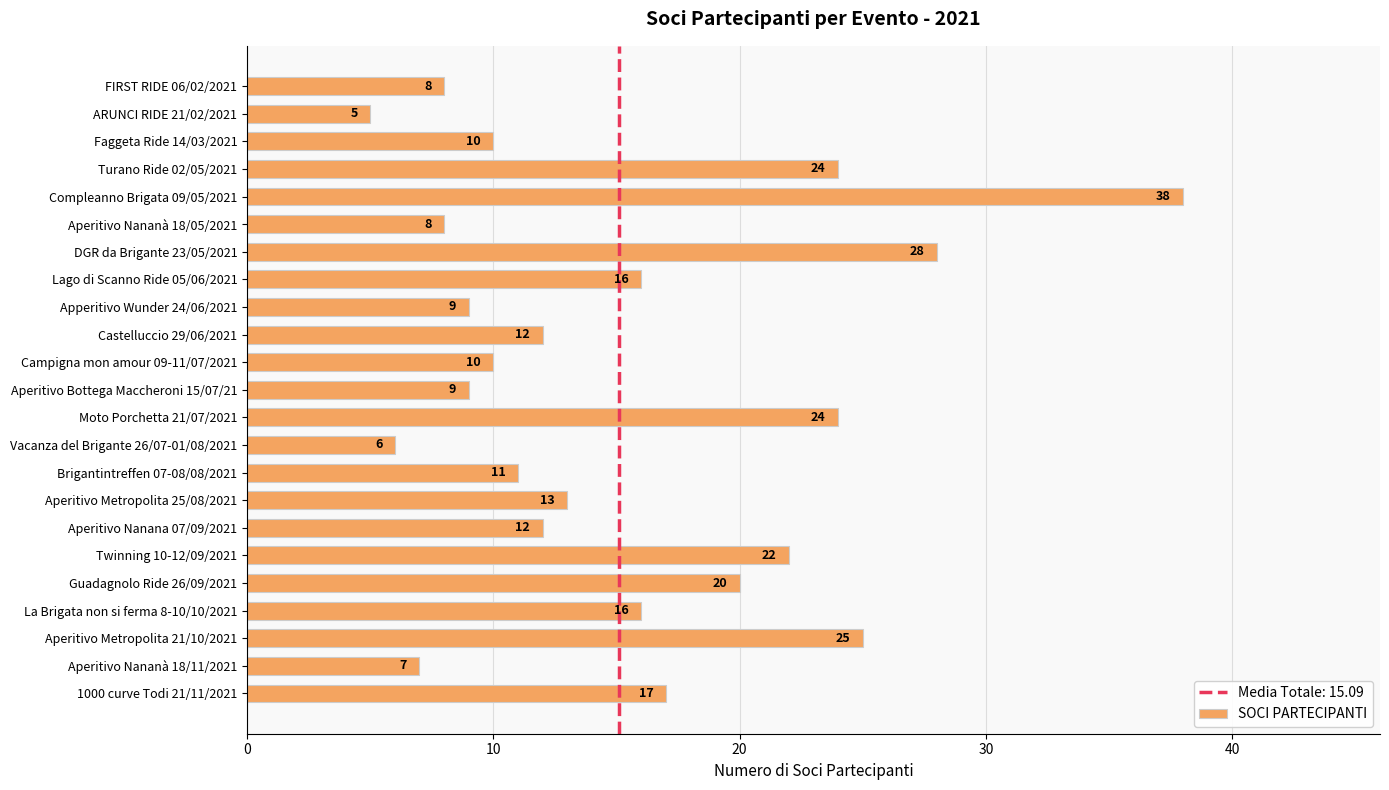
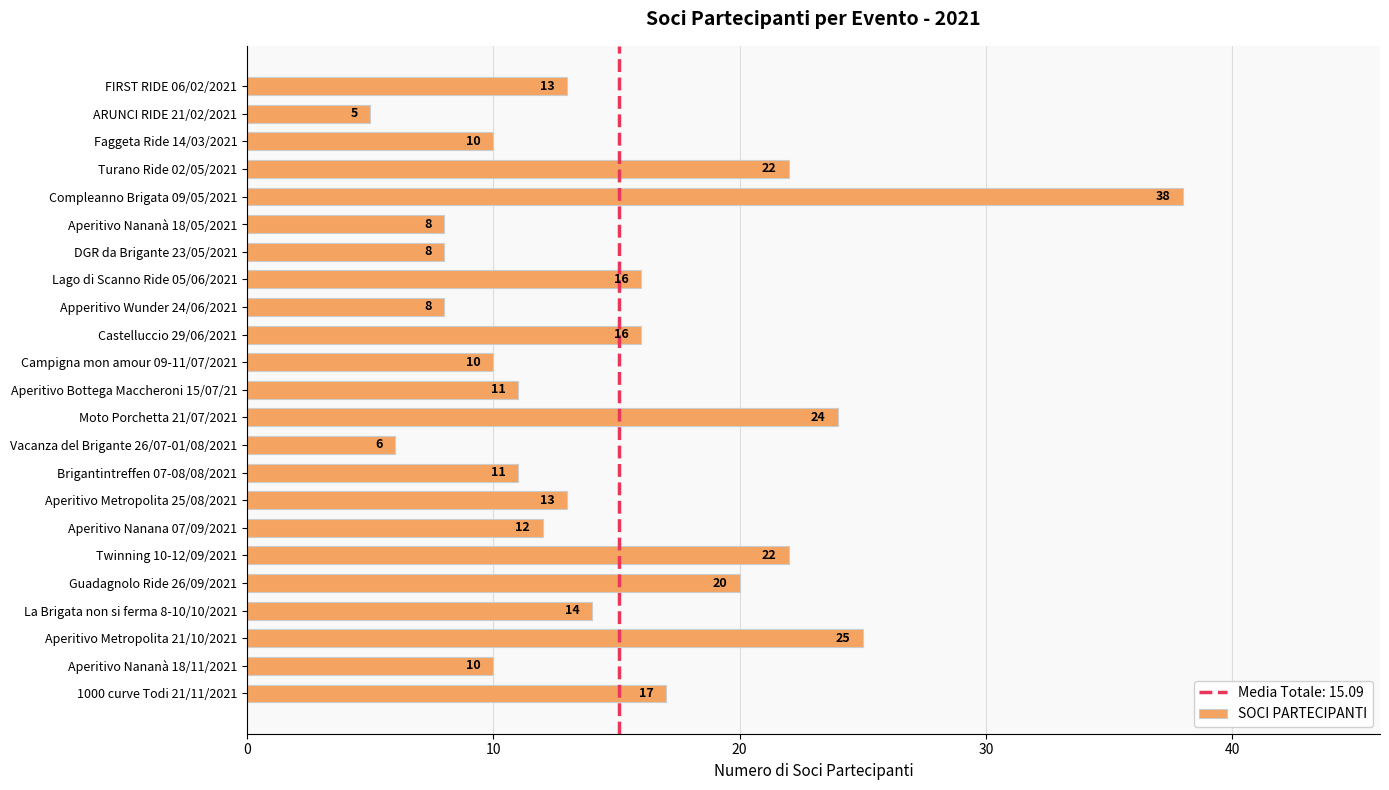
FIRST RIDE 06/02/2021: 8 -> 13
Turano Ride 02/05/2021: 24 -> 22
DGR da Brigante 23/05/2021: 28 -> 8
Apperitivo Wunder 24/06/2021: 9 -> 8
Castelluccio 29/06/2021: 12 -> 16
Aperitivo Bottega Maccheroni 15/07/21: 9 -> 11
La Brigata non si ferma 8-10/10/2021: 16 -> 14
Aperitivo Nananà 18/11/2021: 7 -> 10
